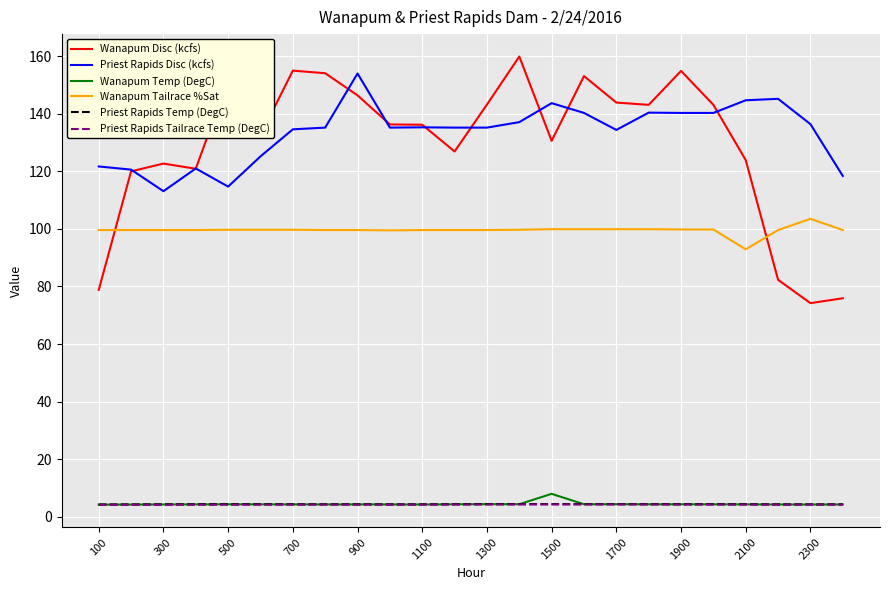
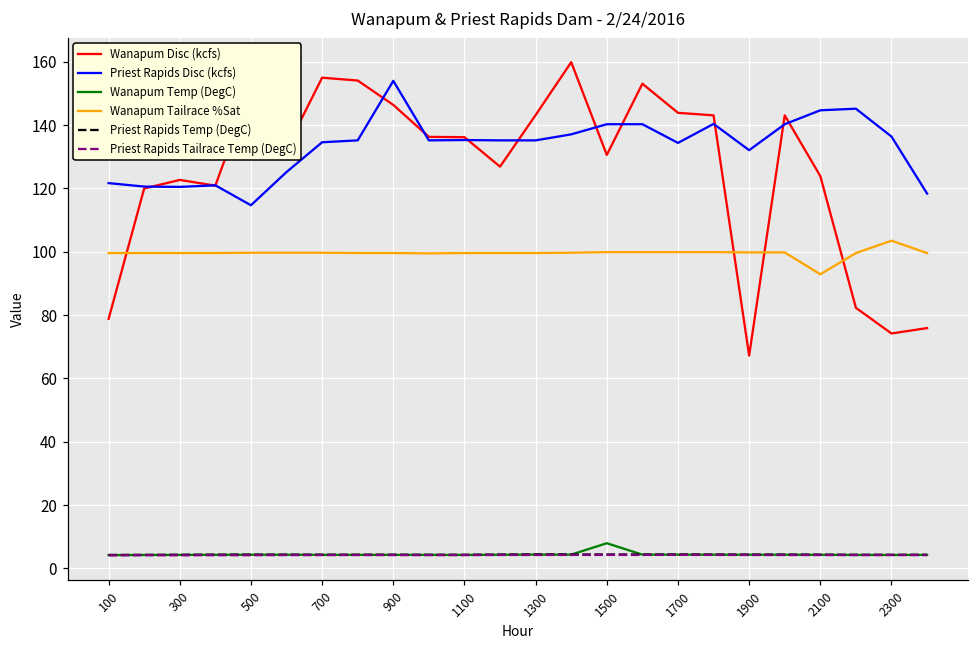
Priest Rapids Disc (kcfs), 300: 113 -> 121
Priest Rapids Disc (kcfs), 1500: 144 -> 140
Wanapum Disc (kcfs), 1900: 155 -> 67
Priest Rapids Disc (kcfs), 1900: 140 -> 132
